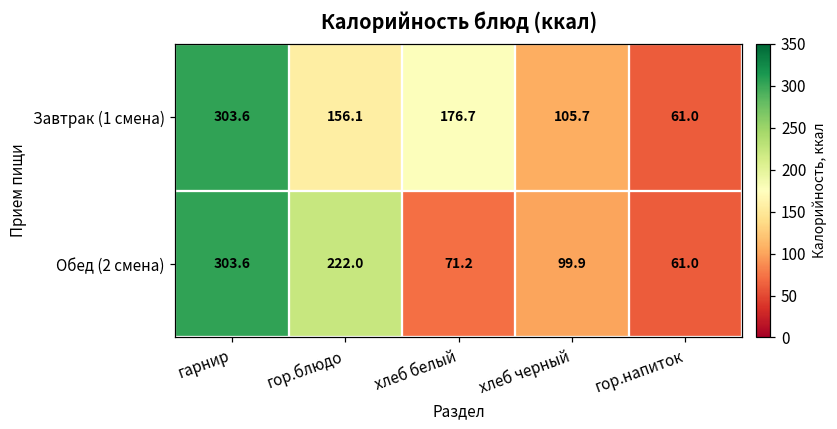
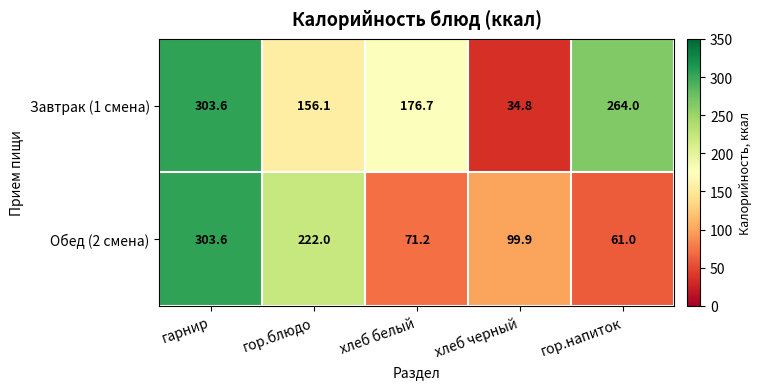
Завтрак (1 смена), хлеб черный: 105.7 -> 34.8
Завтрак (1 смена), гор.напиток: 61.0 -> 264.0
